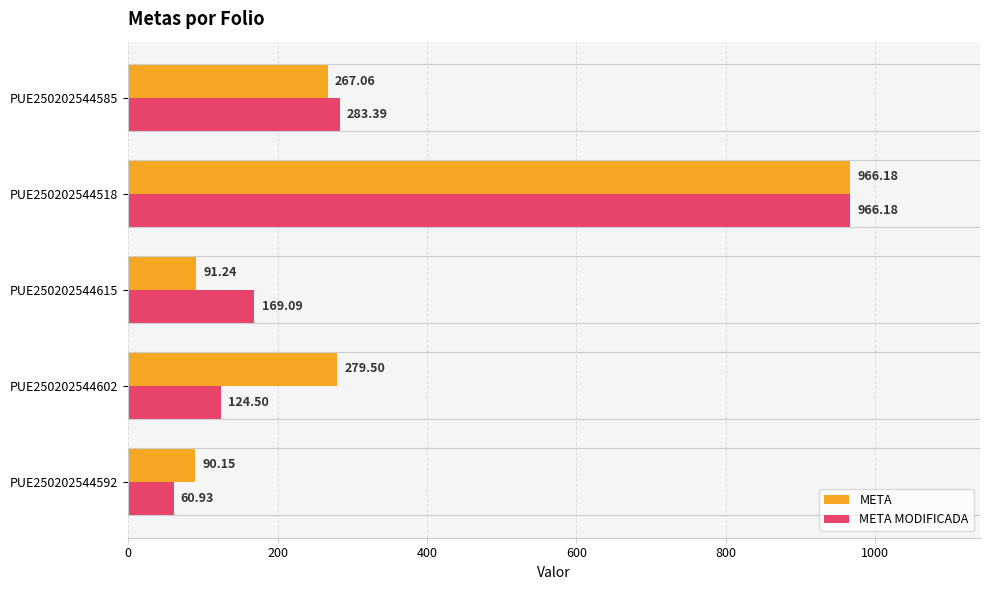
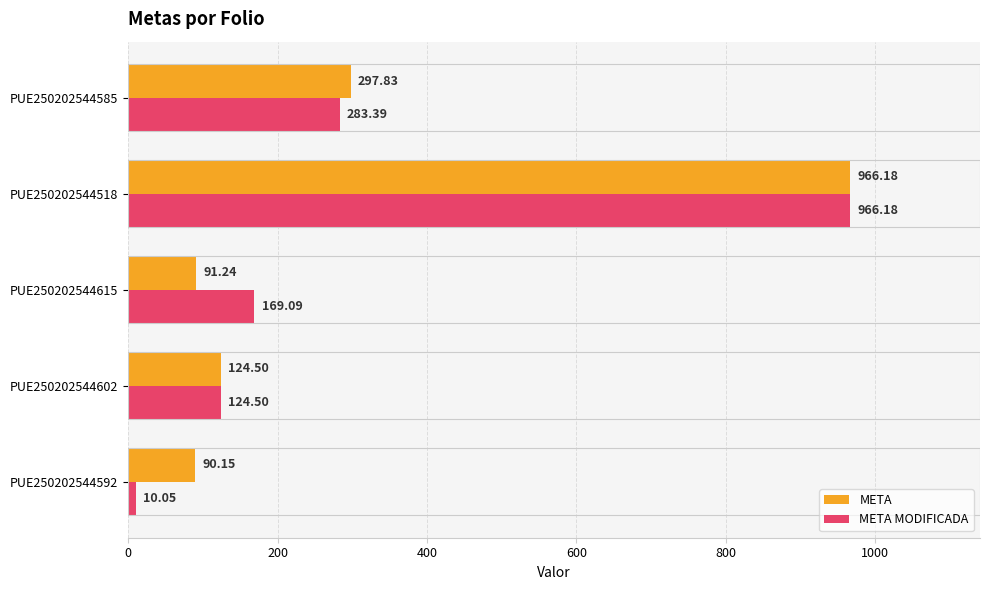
META, PUE250202544585: 267.06 -> 297.83
META, PUE250202544602: 279.50 -> 124.50
META MODIFICADA, PUE250202544592: 60.93 -> 10.05
